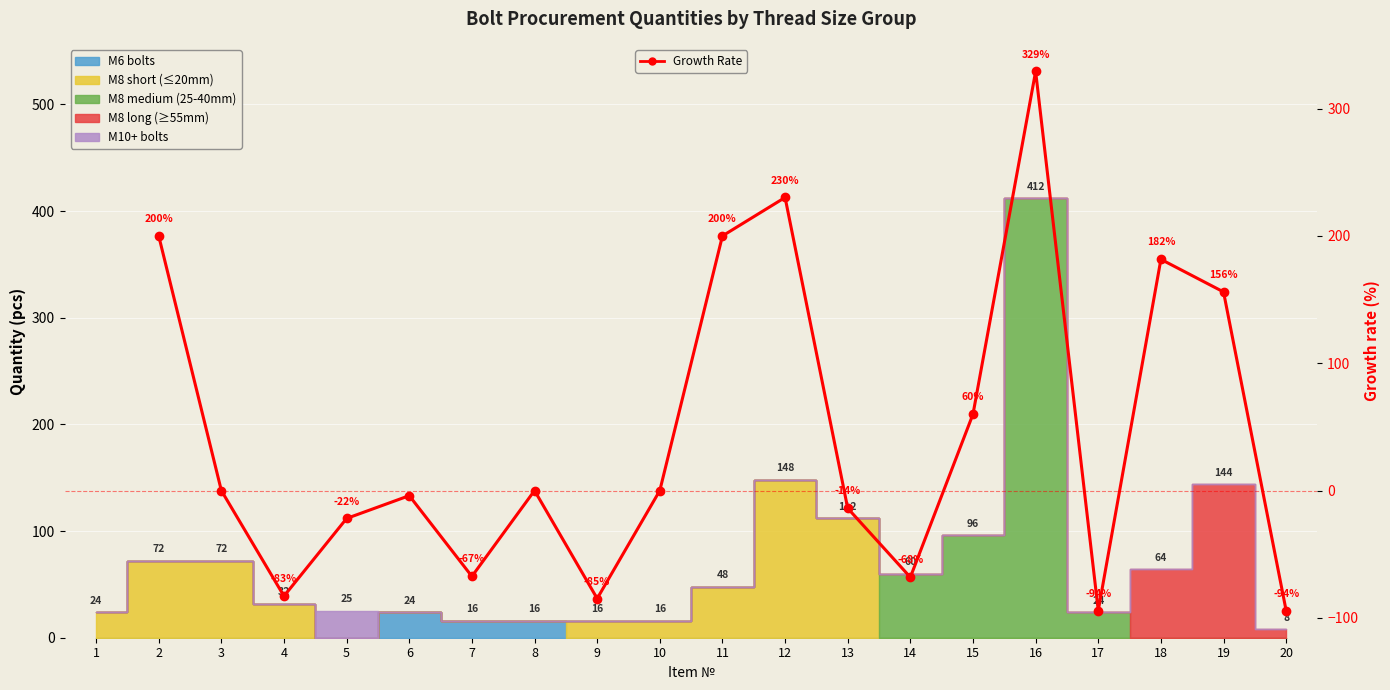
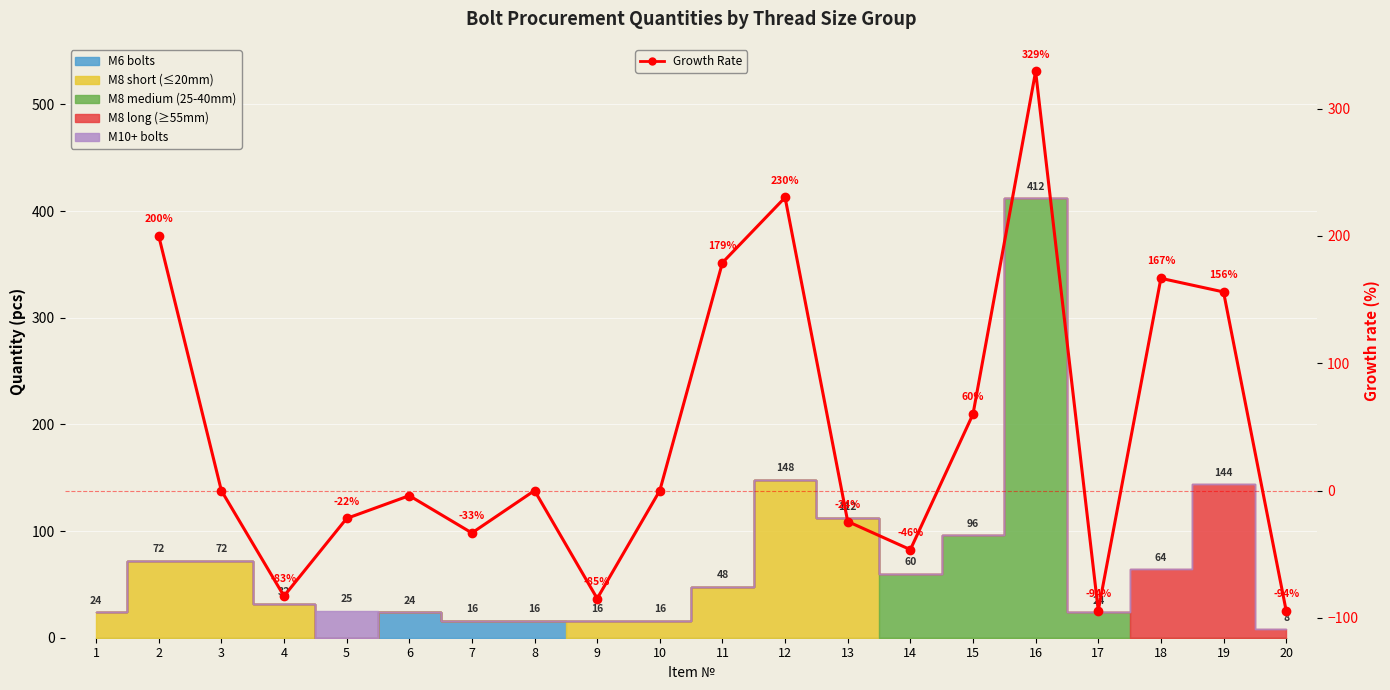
Growth Rate, 7: -67% -> -33%
Growth Rate, 11: 200% -> 179%
Growth Rate, 13: -14% -> -24%
Growth Rate, 14: -68% -> -46%
Growth Rate, 18: 182% -> 167%
